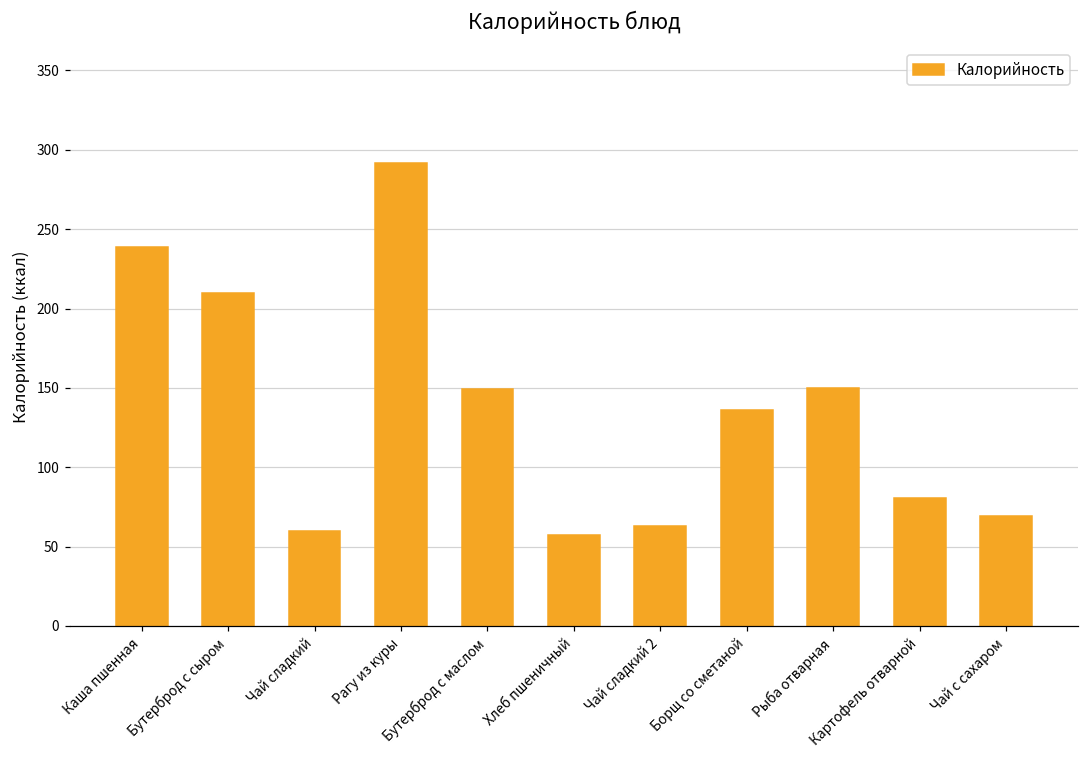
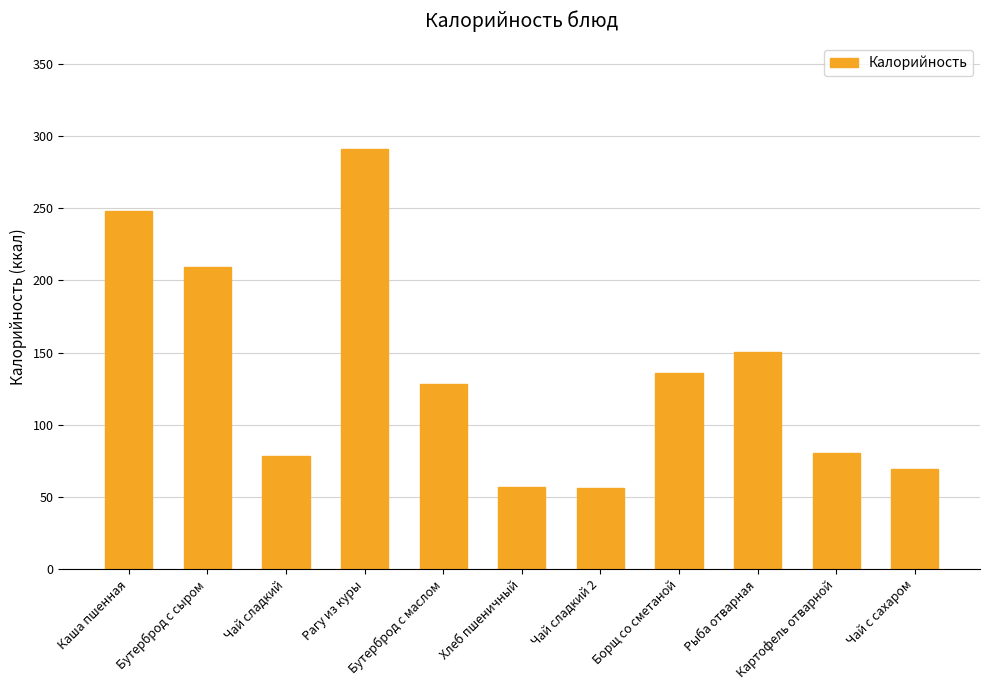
Каша пшенная: 239 -> 248
Чай сладкий: 60 -> 78
Бутерброд с маслом: 149 -> 128
Чай сладкий 2: 63 -> 56
